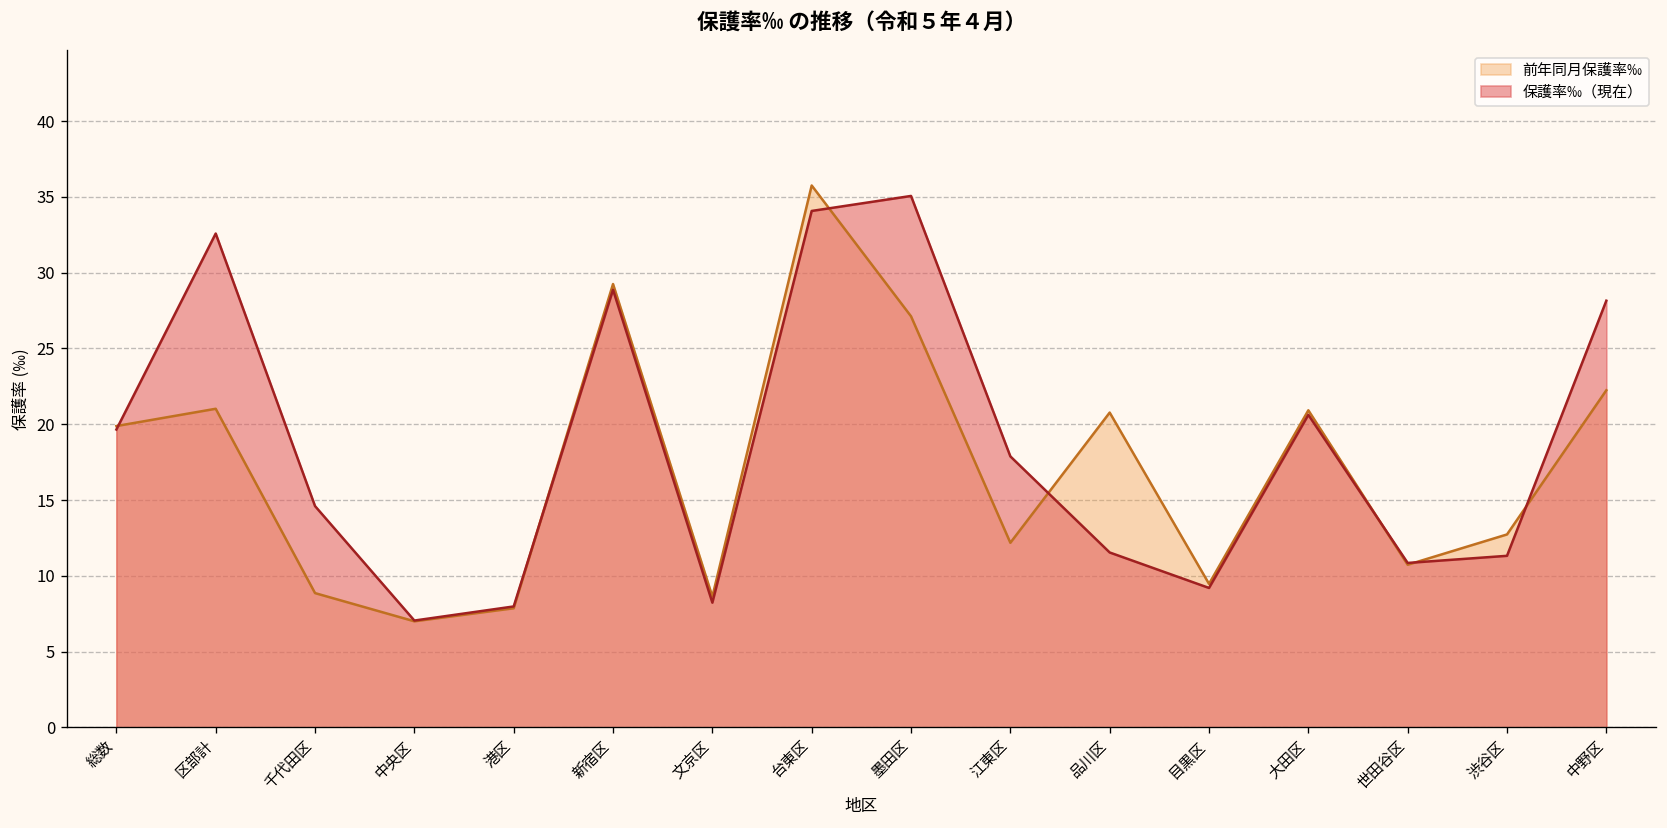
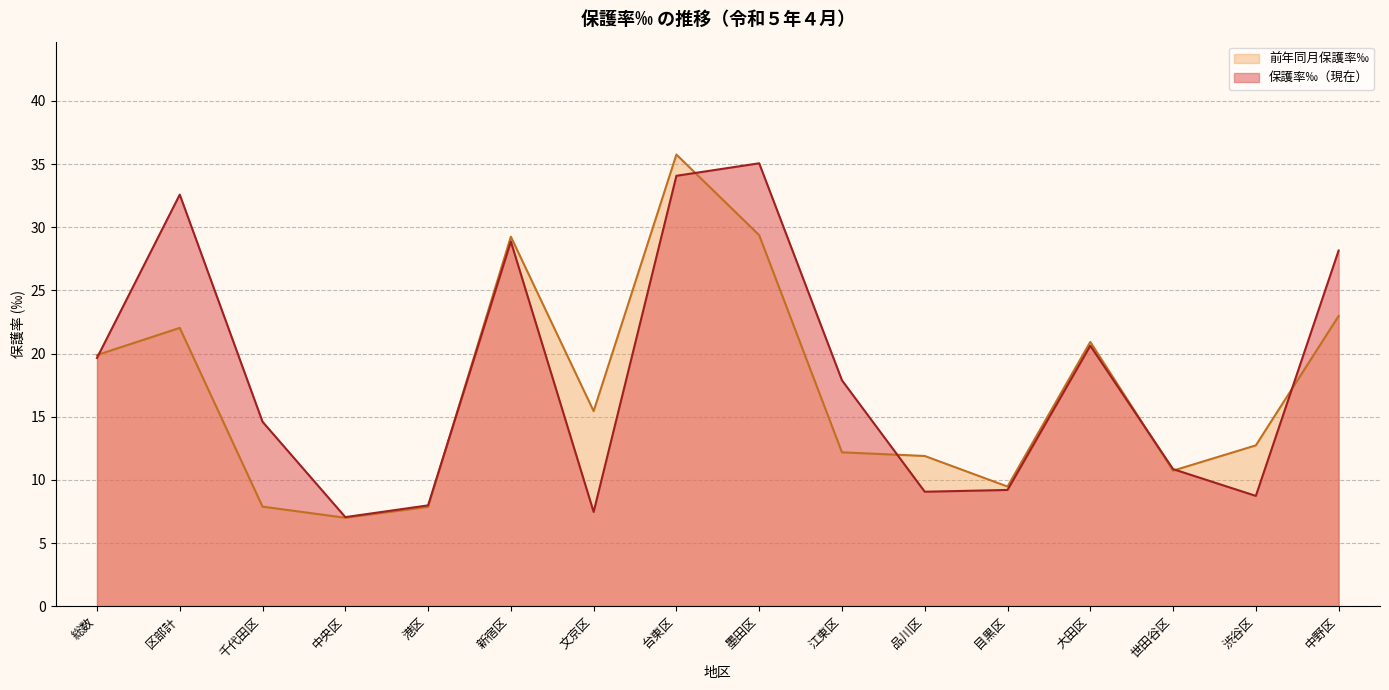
前年同月保護率‰, 区部計: 21.0 -> 22.0
前年同月保護率‰, 千代田区: 8.9 -> 7.9
前年同月保護率‰, 文京区: 8.6 -> 15.4
保護率‰（現在）, 文京区: 8.2 -> 7.5
前年同月保護率‰, 墨田区: 27.1 -> 29.4
前年同月保護率‰, 品川区: 20.8 -> 11.9
保護率‰（現在）, 品川区: 11.5 -> 9.1
保護率‰（現在）, 渋谷区: 11.3 -> 8.7
前年同月保護率‰, 中野区: 22.2 -> 23.0
